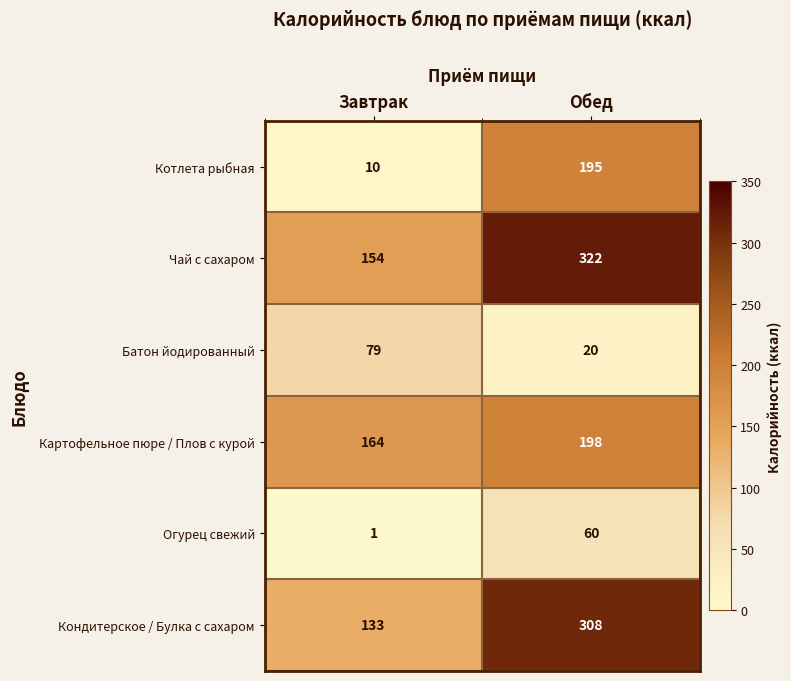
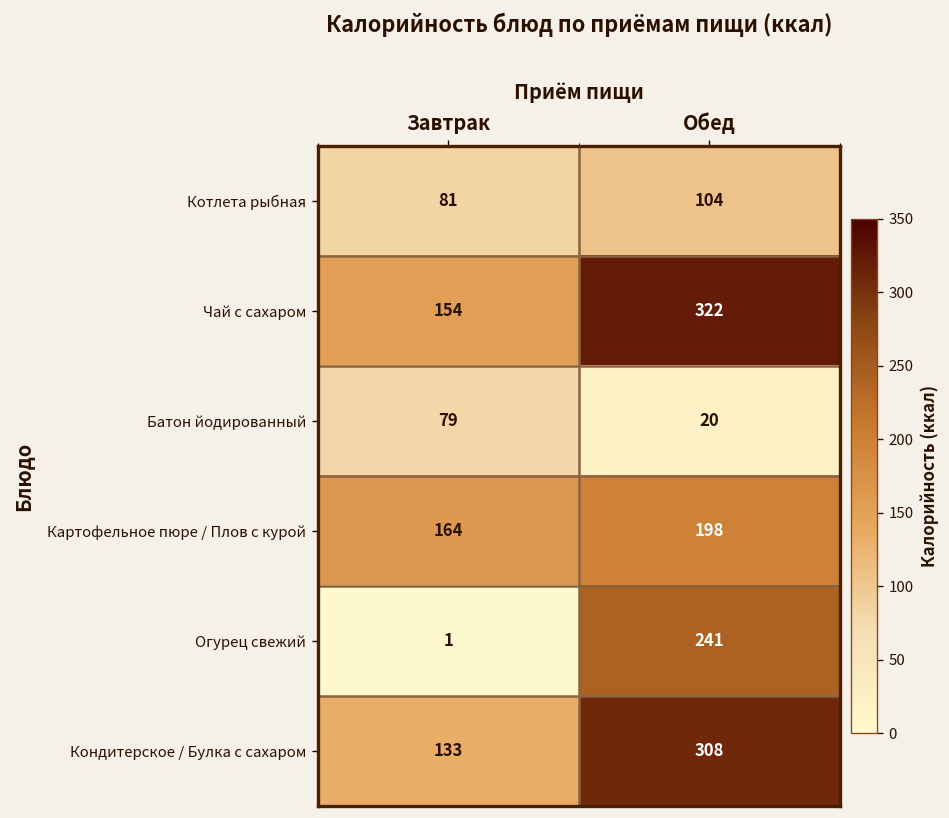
Котлета рыбная, Завтрак: 10 -> 81
Котлета рыбная, Обед: 195 -> 104
Огурец свежий, Обед: 60 -> 241
